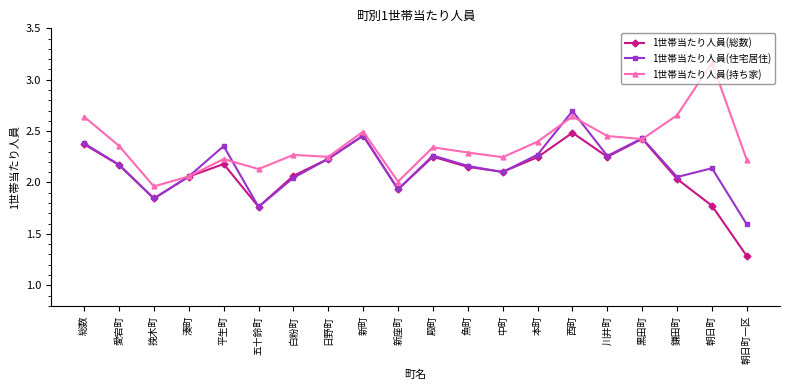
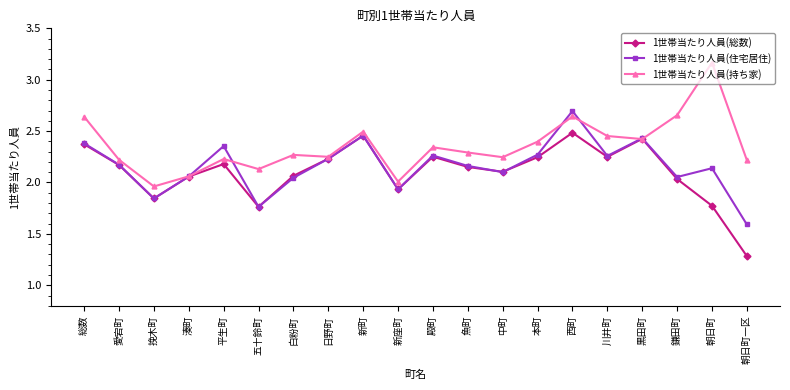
1世帯当たり人員(持ち家), 愛宕町: 2.36 -> 2.22
